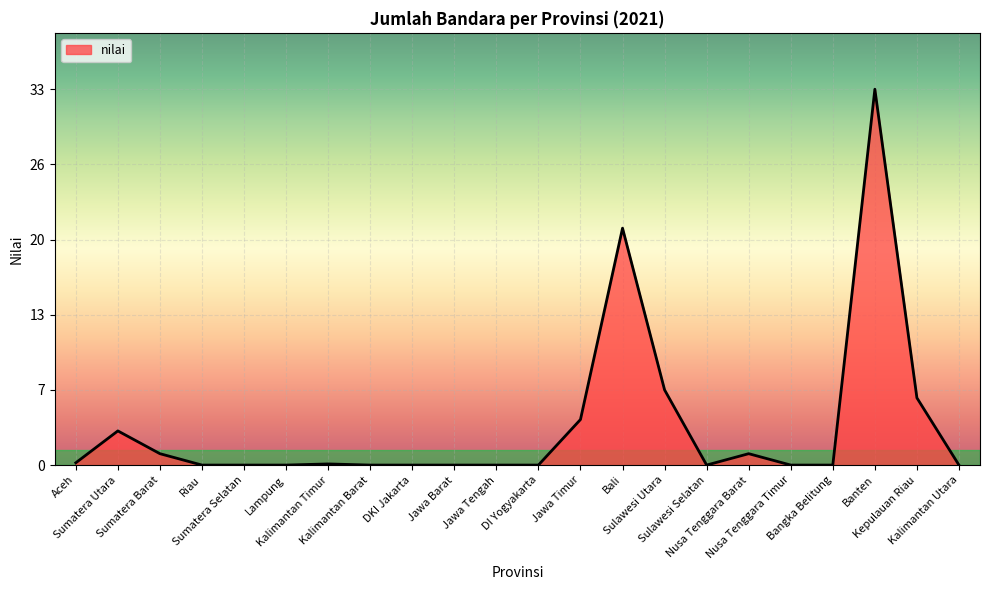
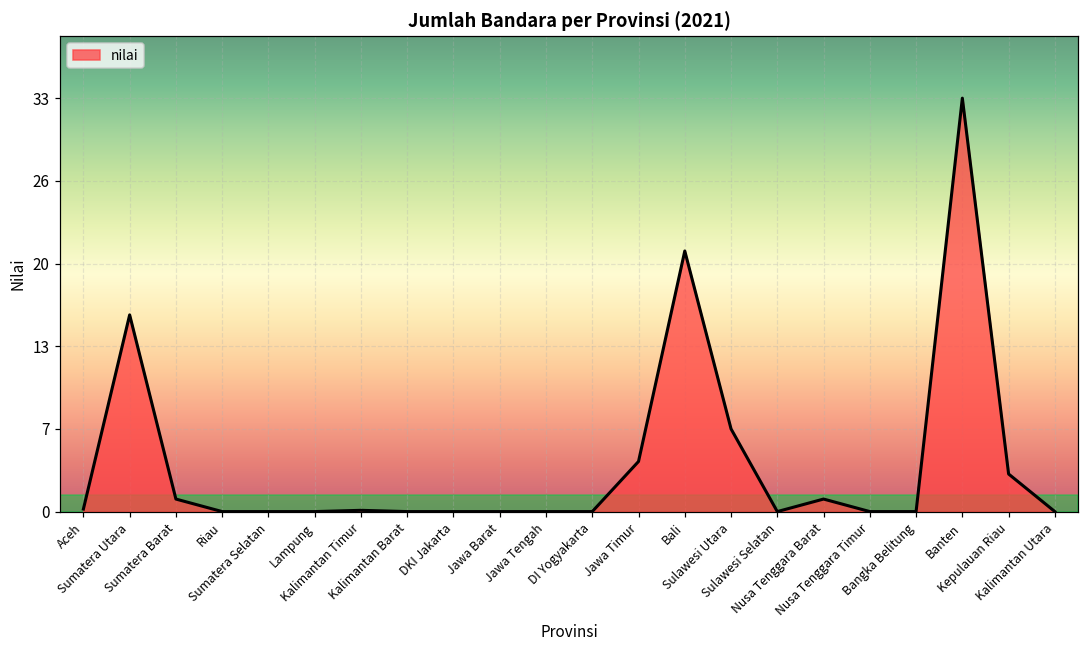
Sumatera Utara: 3.0 -> 15.7
Kepulauan Riau: 5.9 -> 3.0
